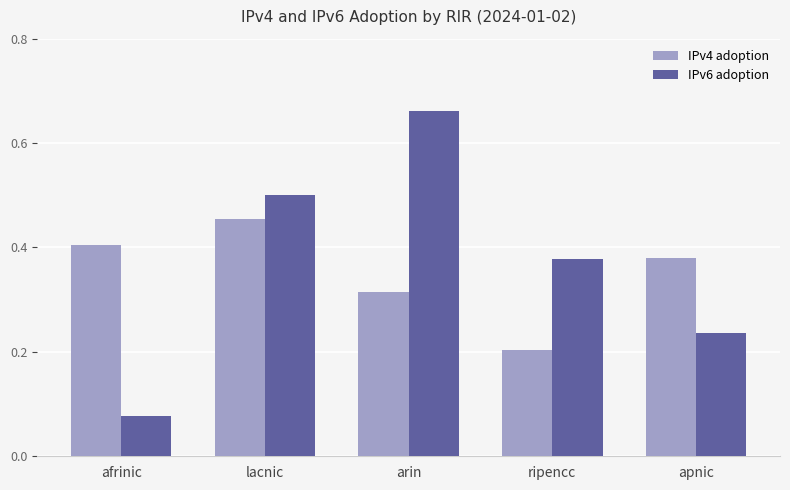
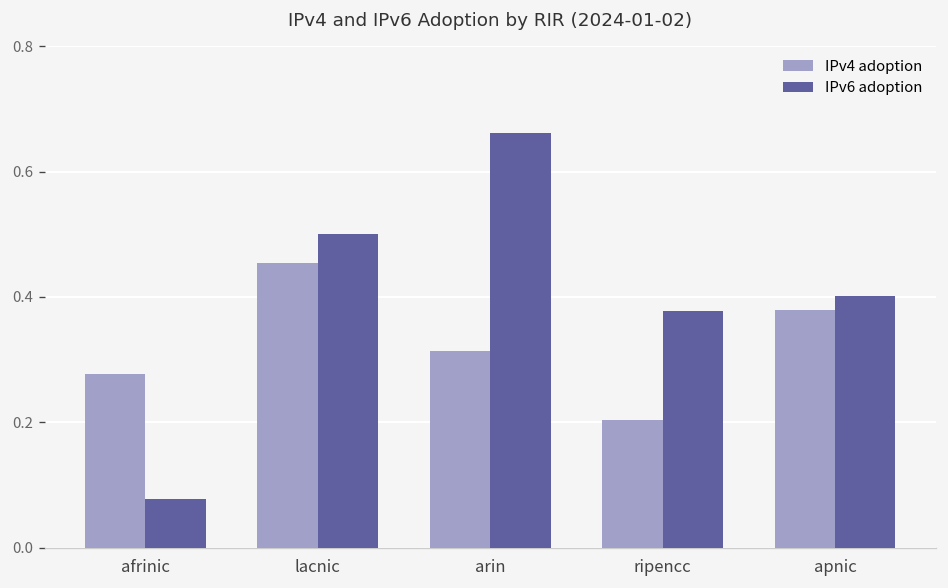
IPv4 adoption, afrinic: 0.40 -> 0.28
IPv6 adoption, apnic: 0.24 -> 0.40
